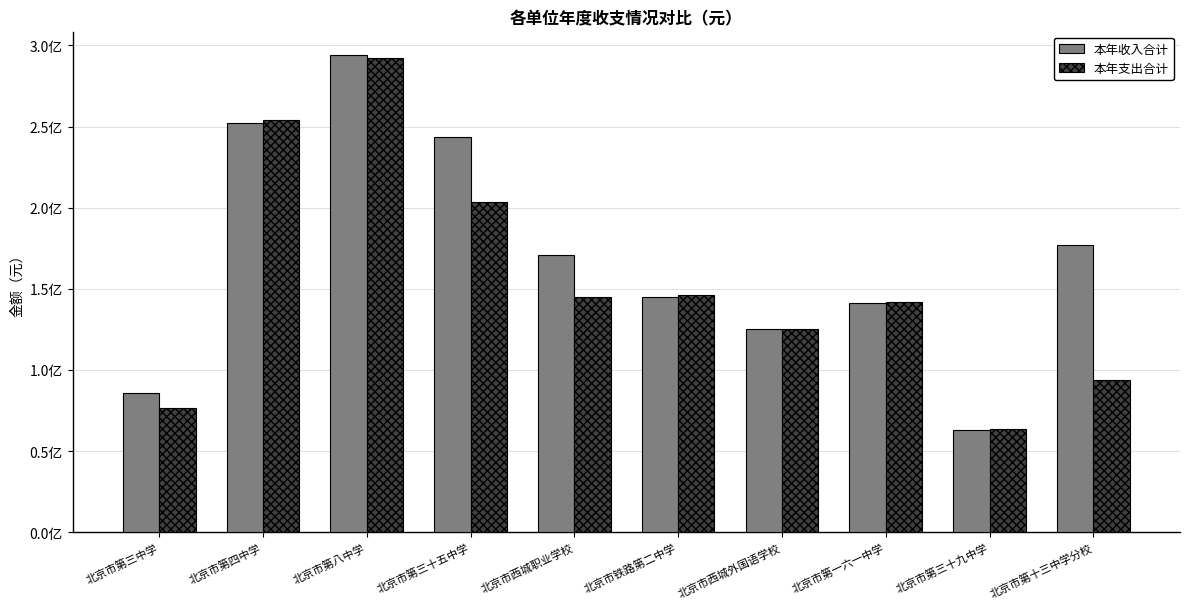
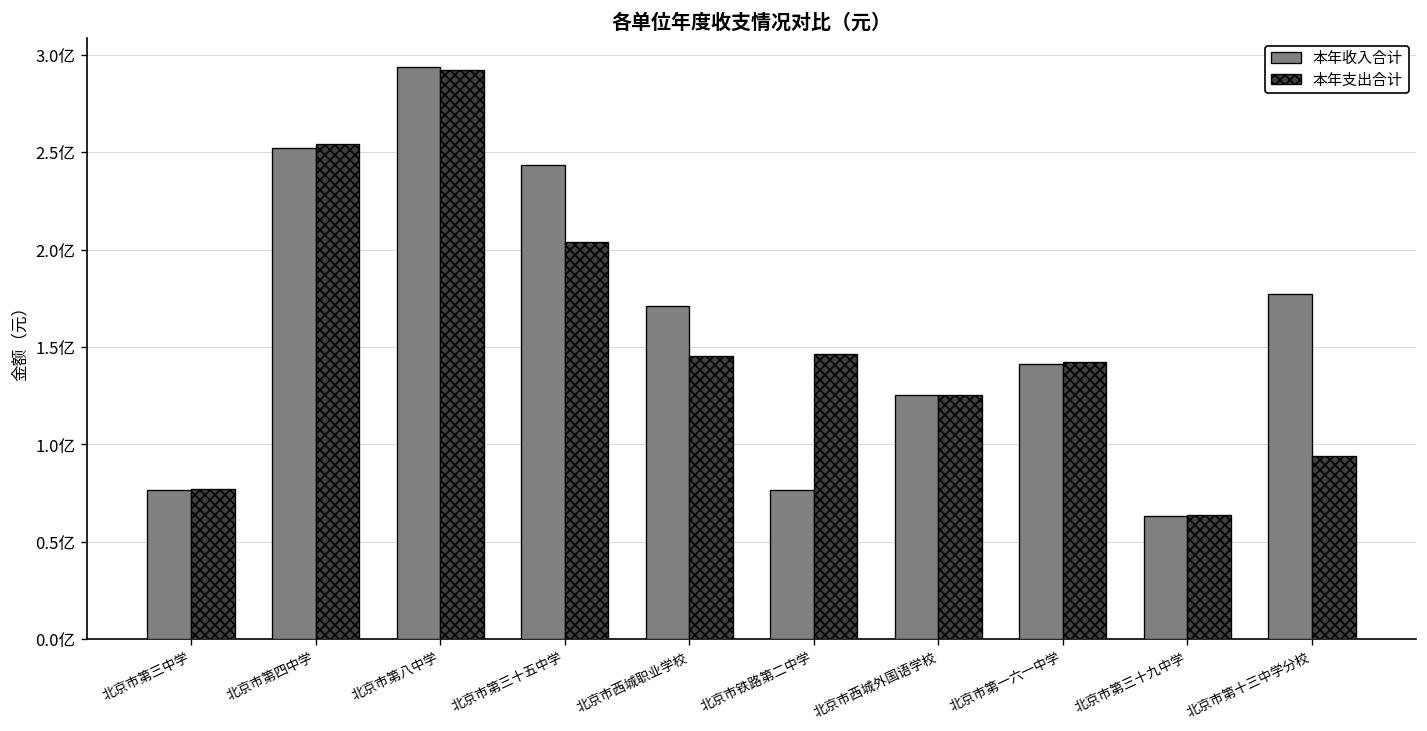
本年收入合计, 北京市第三中学: 0.86亿 -> 0.77亿
本年收入合计, 北京市铁路第二中学: 1.45亿 -> 0.77亿
